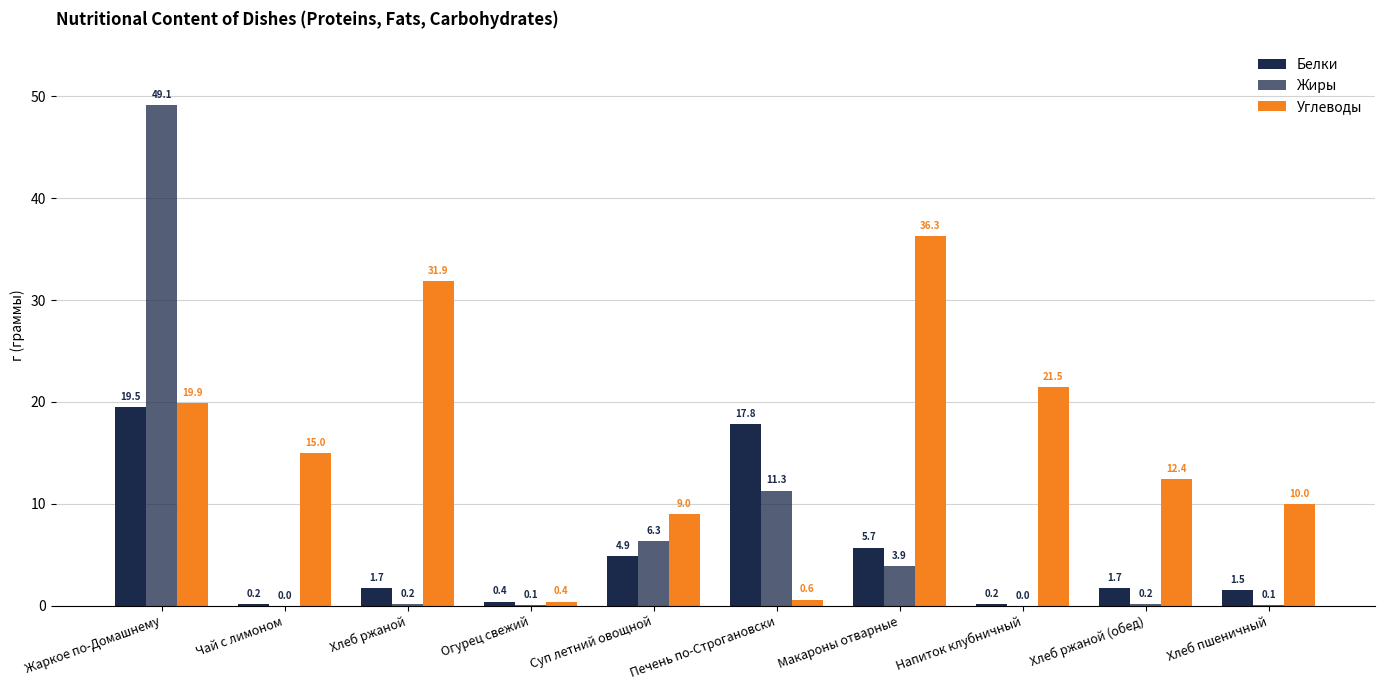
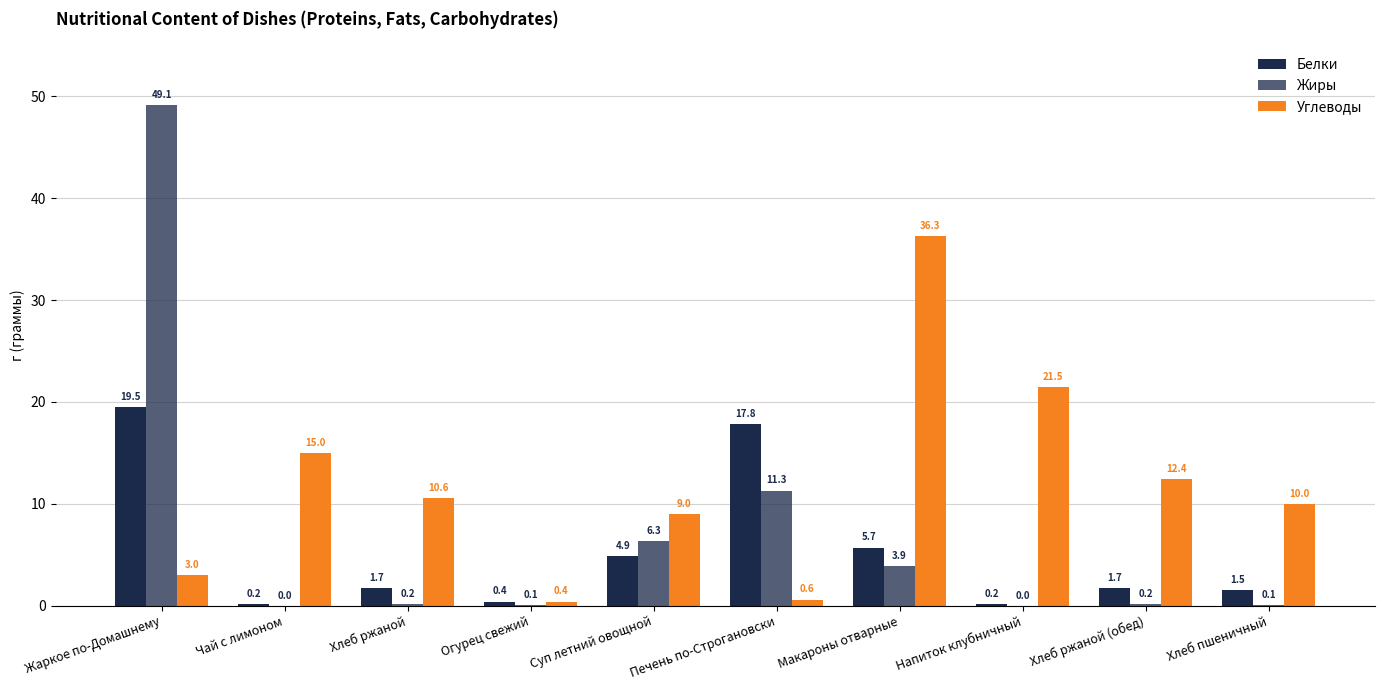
Углеводы, Жаркое по-Домашнему: 19.9 -> 3.0
Углеводы, Хлеб ржаной: 31.9 -> 10.6
